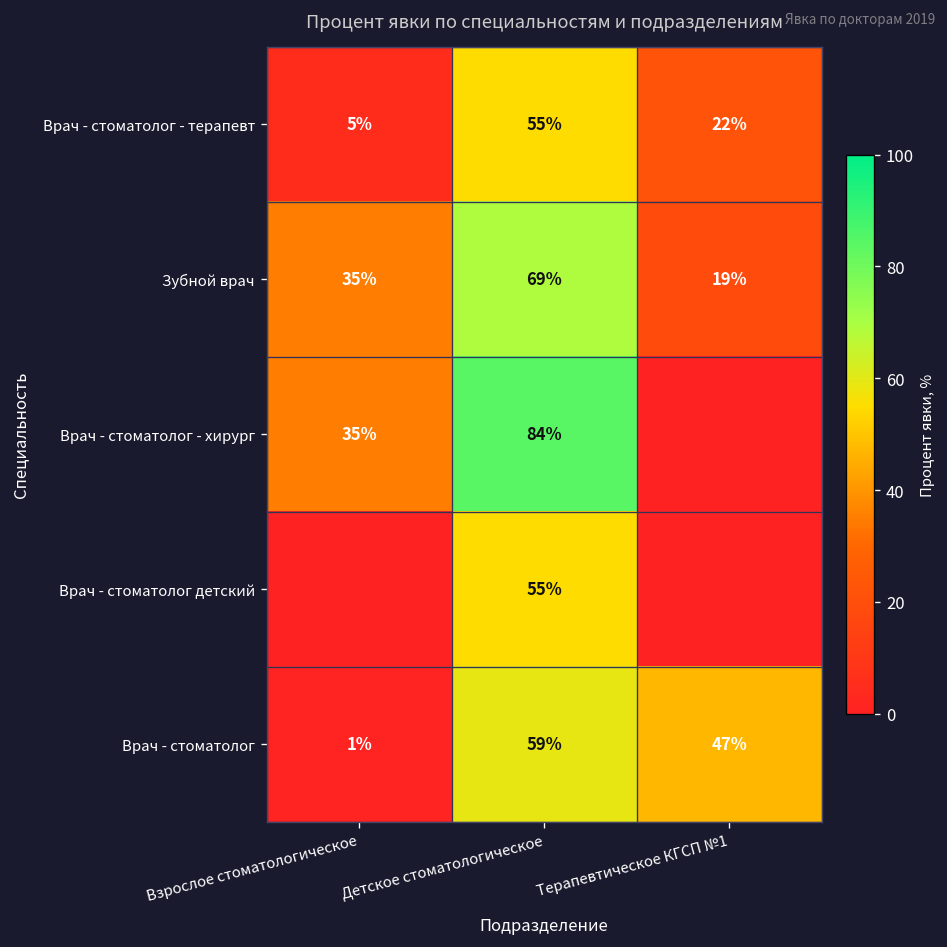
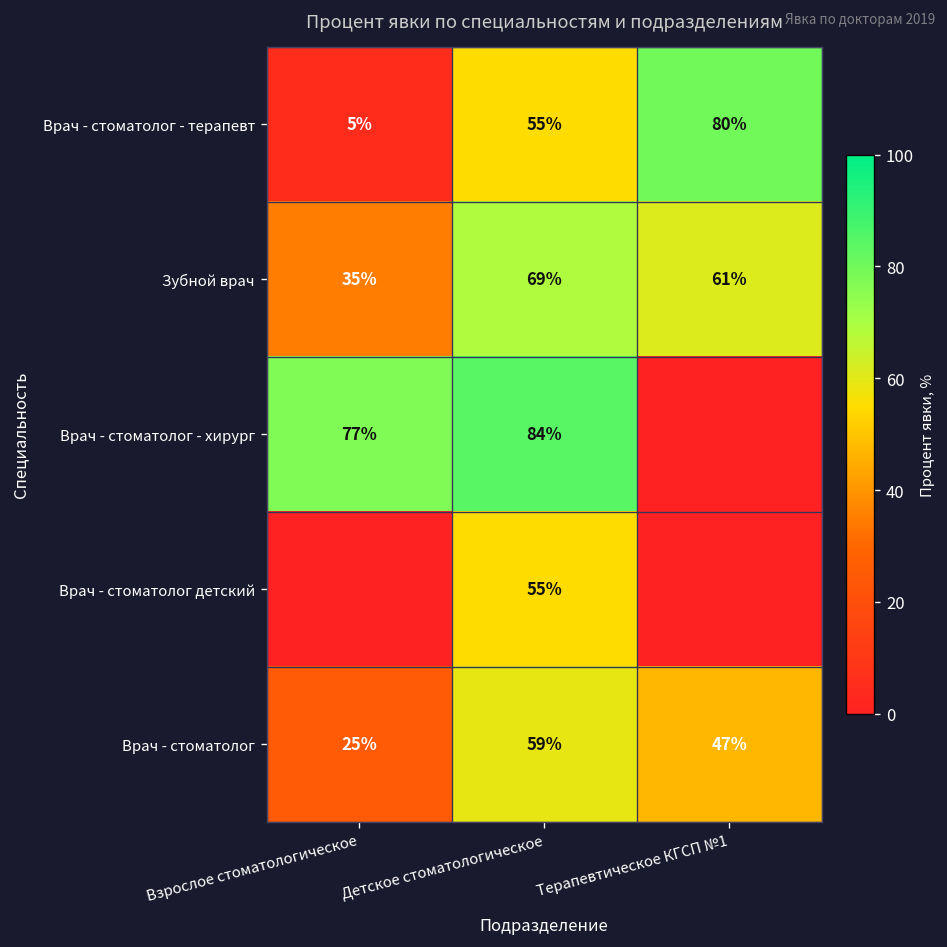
Врач - стоматолог - терапевт, Терапевтическое КГСП №1: 22% -> 80%
Зубной врач, Терапевтическое КГСП №1: 19% -> 61%
Врач - стоматолог - хирург, Взрослое стоматологическое: 35% -> 77%
Врач - стоматолог, Взрослое стоматологическое: 1% -> 25%
